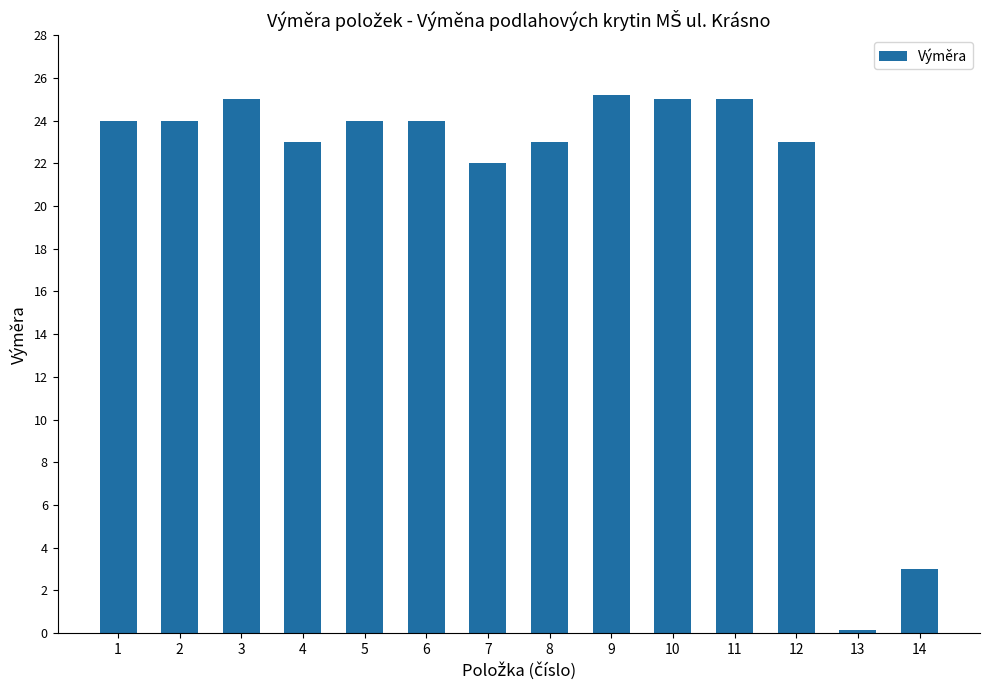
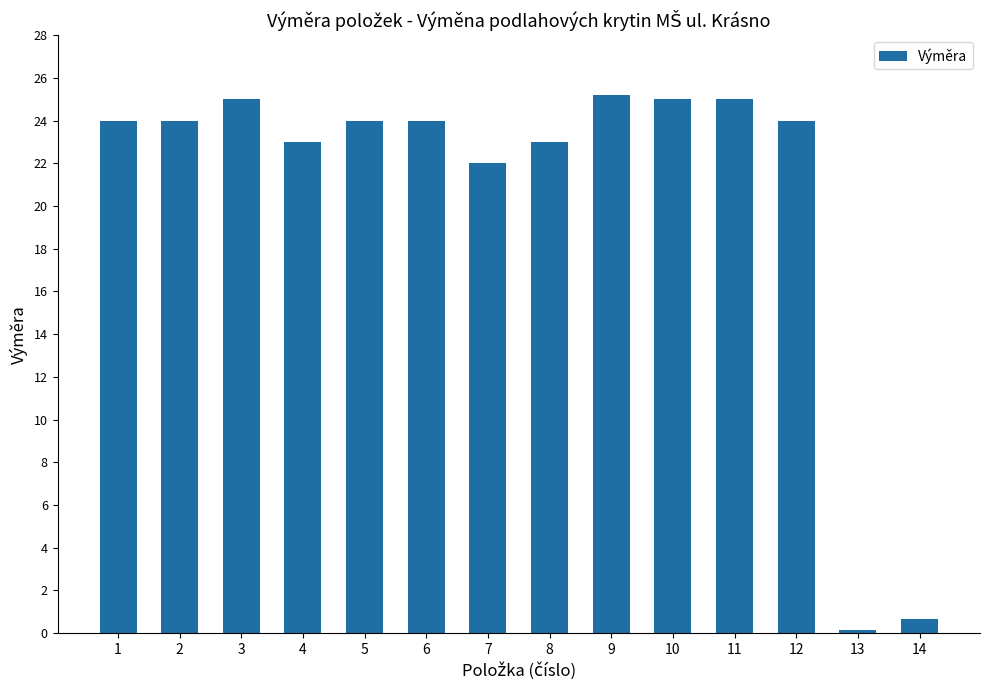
12: 23 -> 24
14: 3.0 -> 0.7
